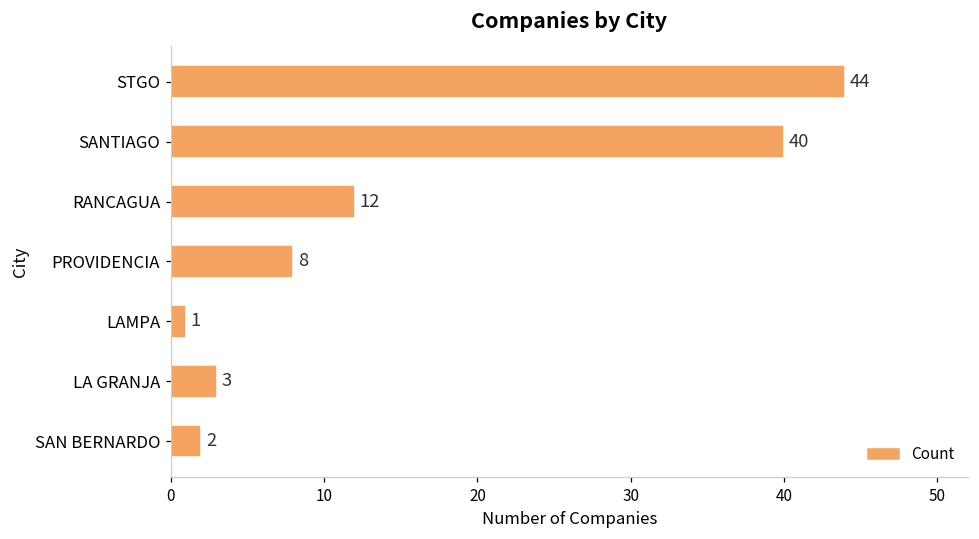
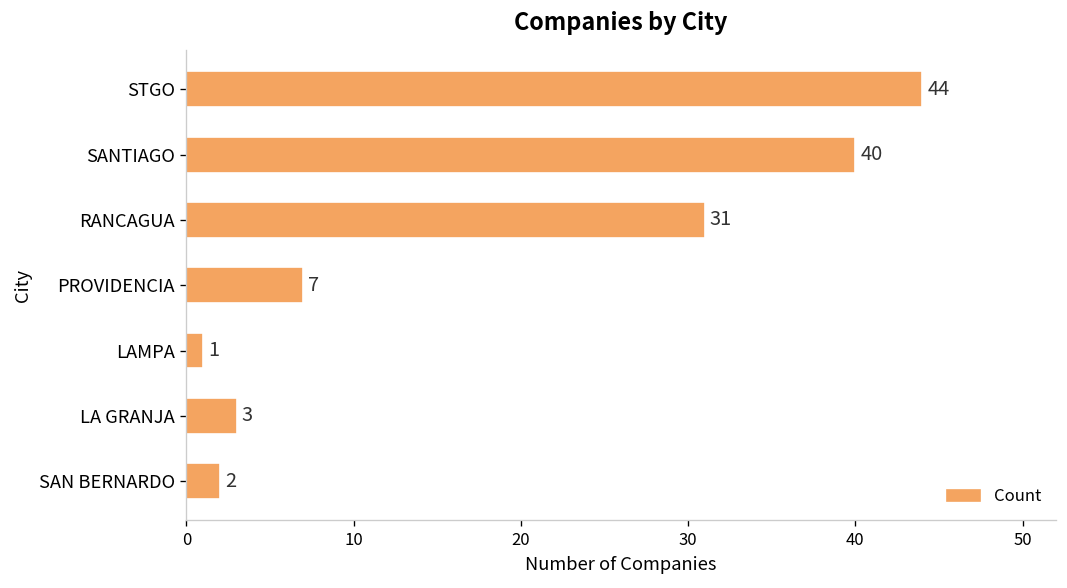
RANCAGUA: 12 -> 31
PROVIDENCIA: 8 -> 7
